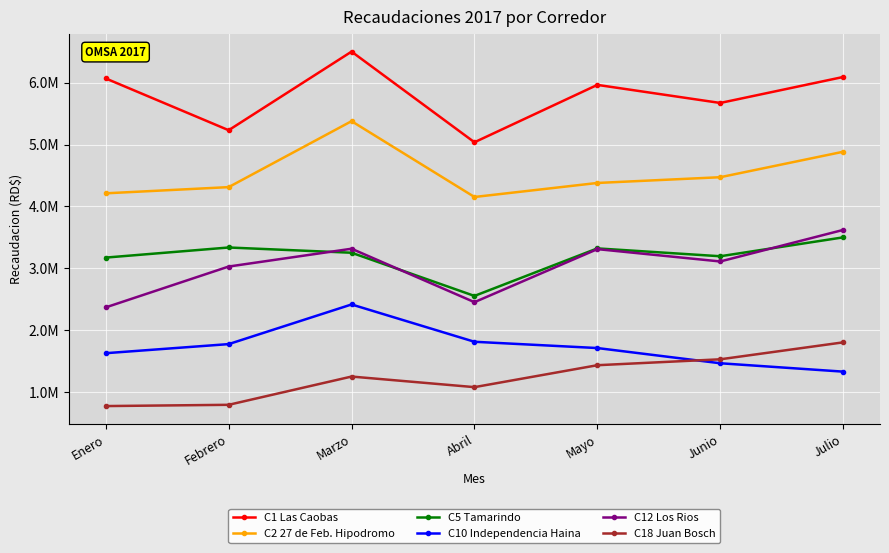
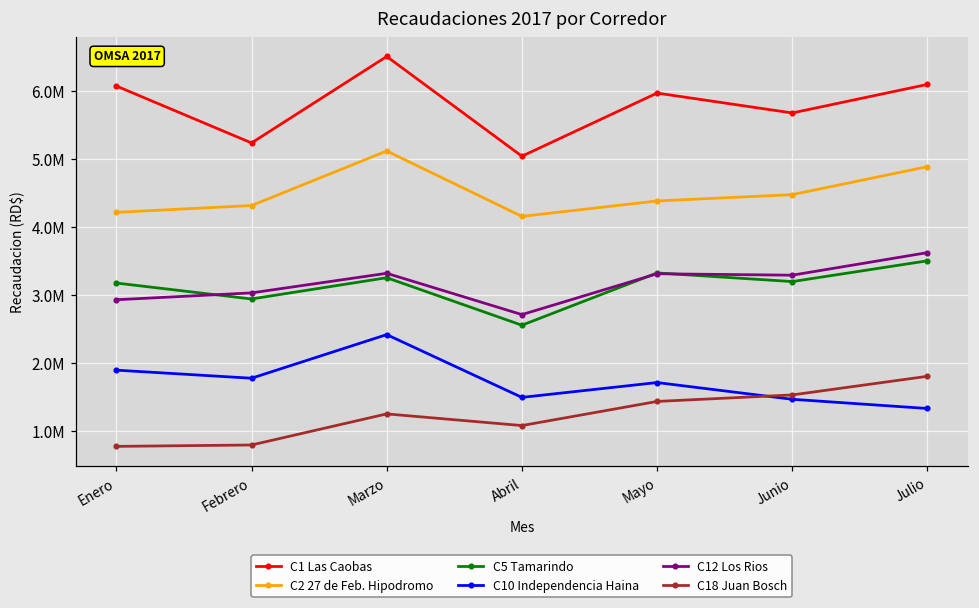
C10 Independencia Haina, Enero: 1600000 -> 1900000
C12 Los Rios, Enero: 2400000 -> 2900000
C5 Tamarindo, Febrero: 3300000 -> 2900000
C2 27 de Feb. Hipodromo, Marzo: 5400000 -> 5100000
C10 Independencia Haina, Abril: 1800000 -> 1500000
C12 Los Rios, Abril: 2500000 -> 2700000
C12 Los Rios, Junio: 3100000 -> 3300000
